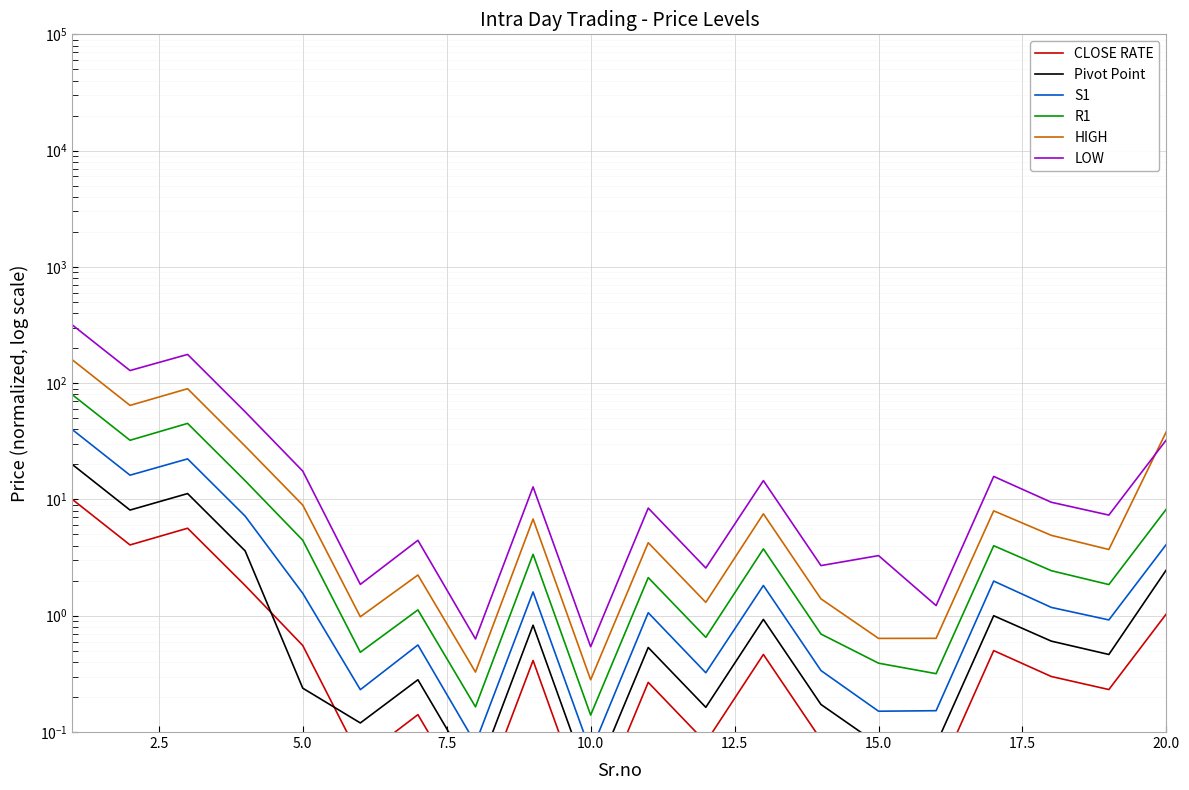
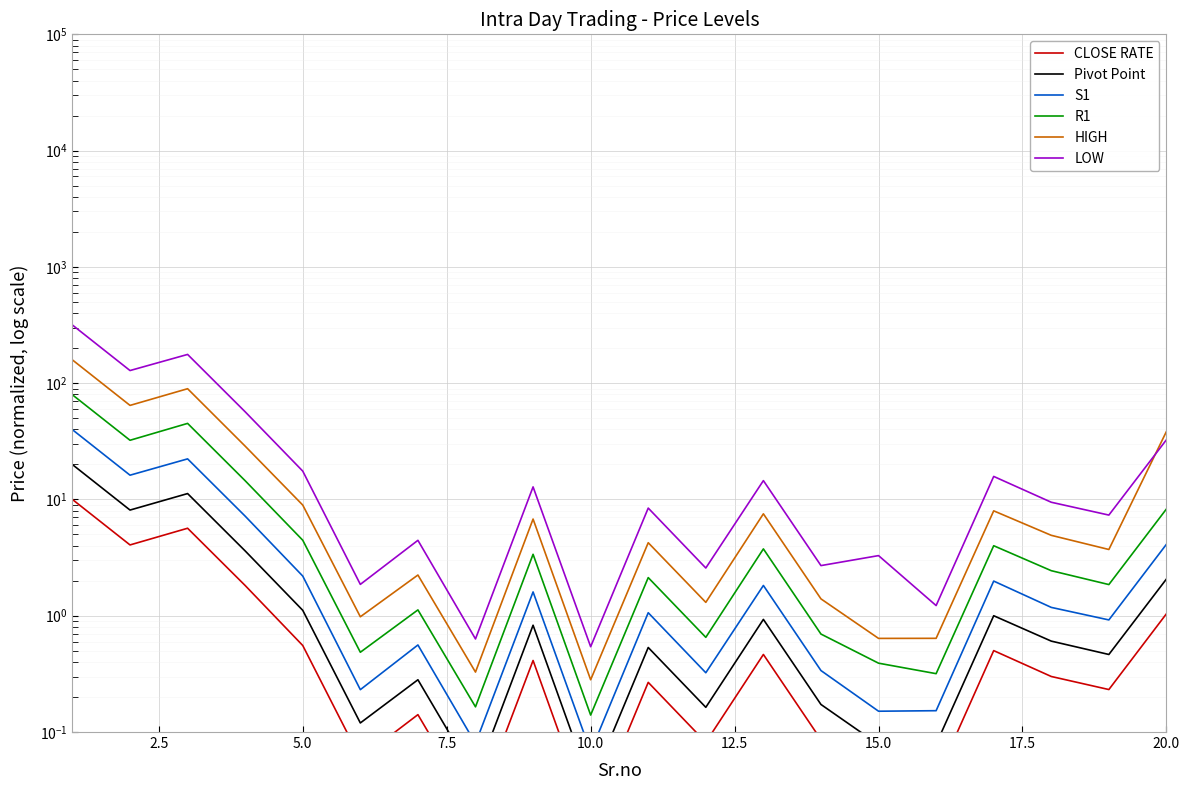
Pivot Point, 5.0: 0.24 -> 1.1
S1, 5.0: 1.6 -> 2.2
Pivot Point, 20.0: 2.5 -> 2.1
